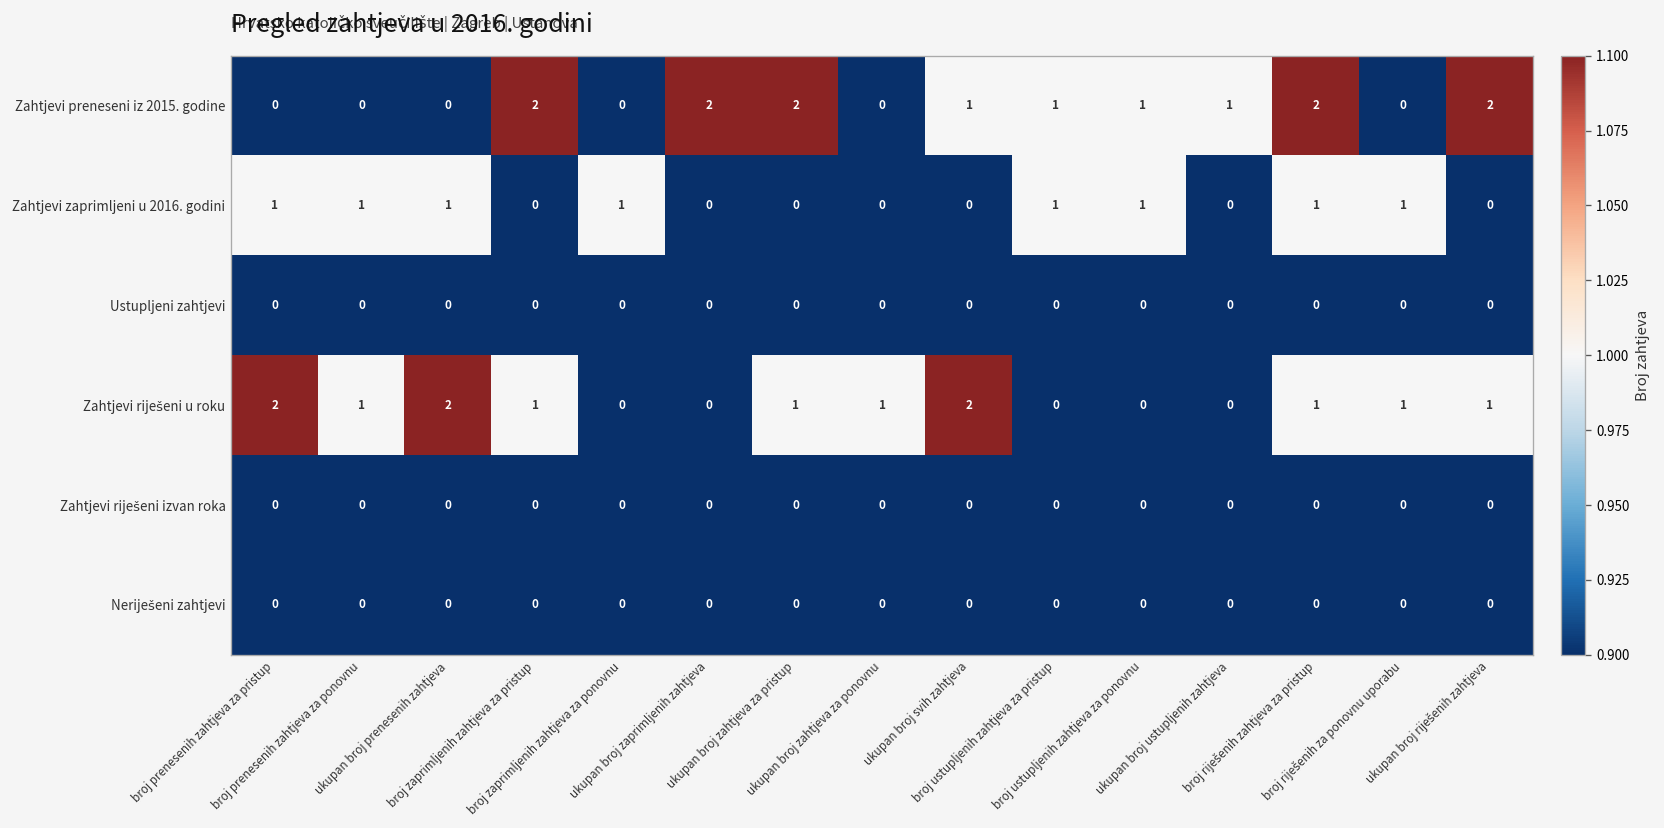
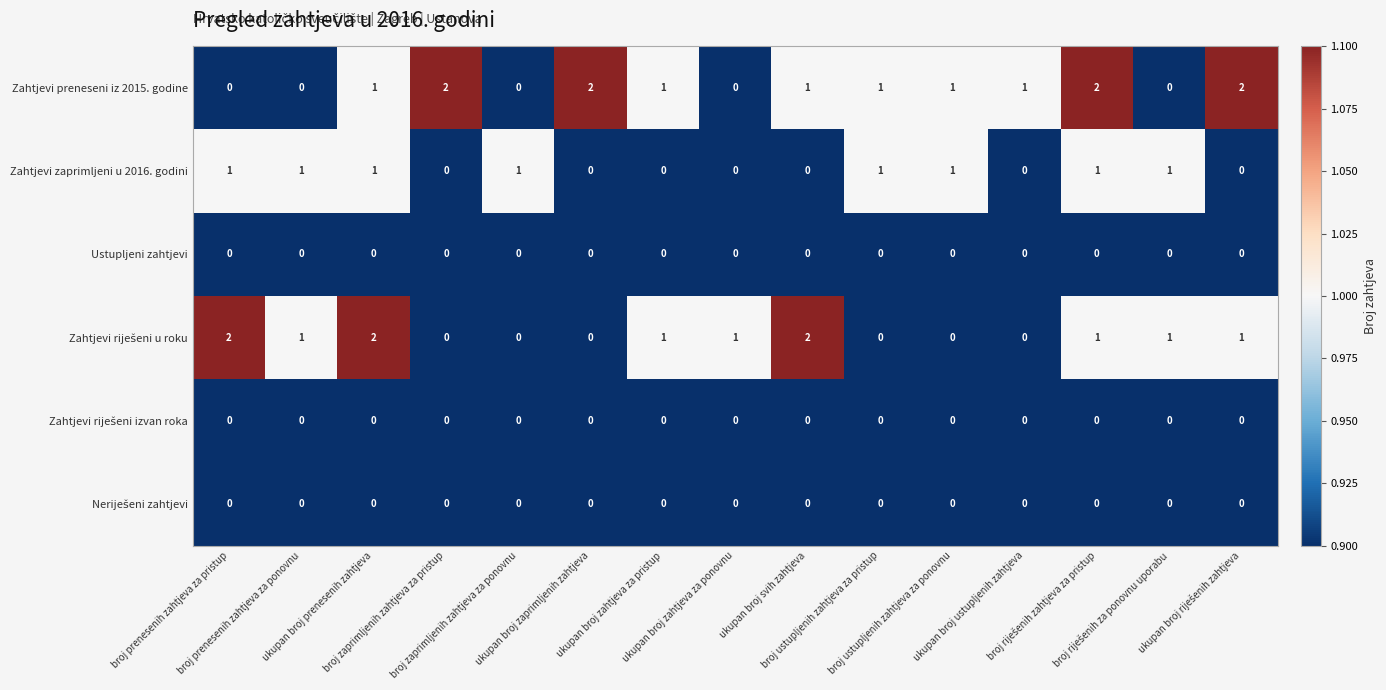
Zahtjevi preneseni iz 2015. godine, ukupan broj prenesenih zahtjeva: 0 -> 1
Zahtjevi preneseni iz 2015. godine, ukupan broj zahtjeva za pristup: 2 -> 1
Zahtjevi riješeni u roku, broj zaprimljenih zahtjeva za pristup: 1 -> 0
